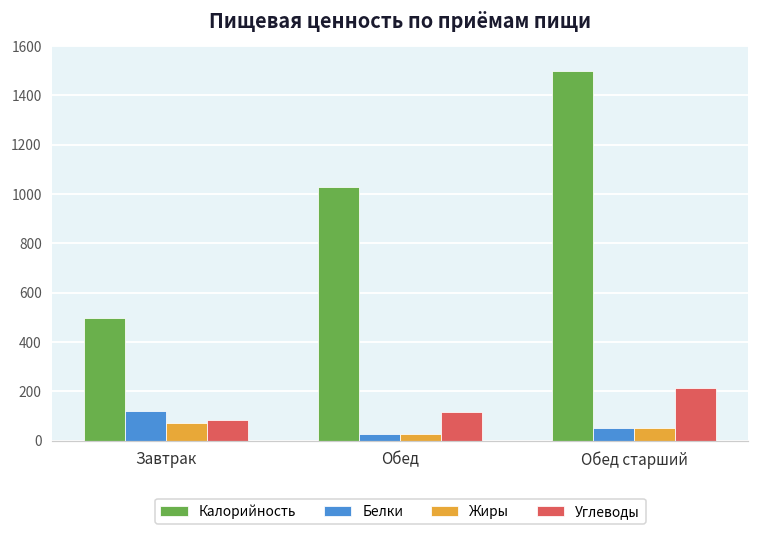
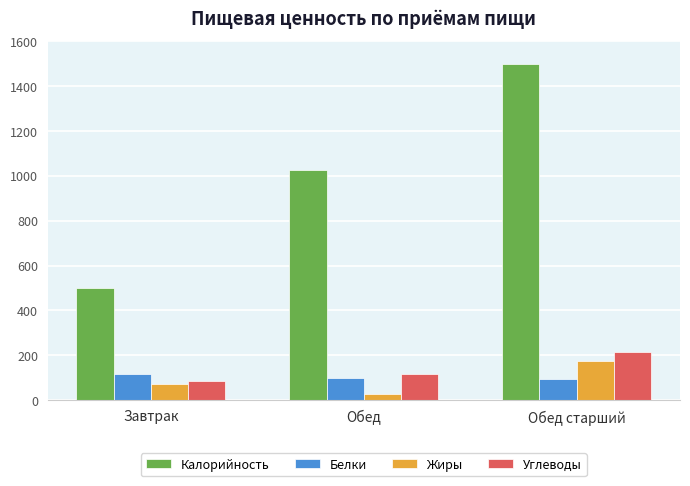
Белки, Обед: 30 -> 100
Белки, Обед старший: 50 -> 90
Жиры, Обед старший: 50 -> 170
